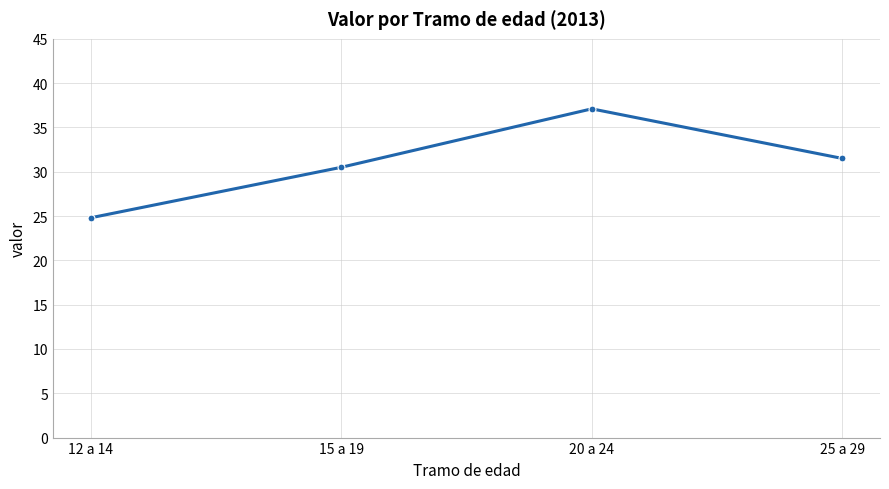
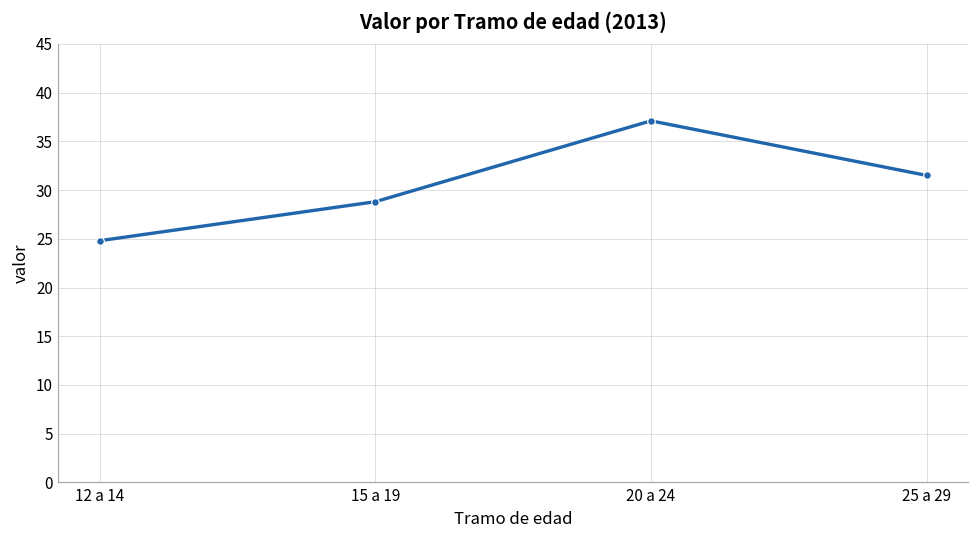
15 a 19: 31 -> 29
